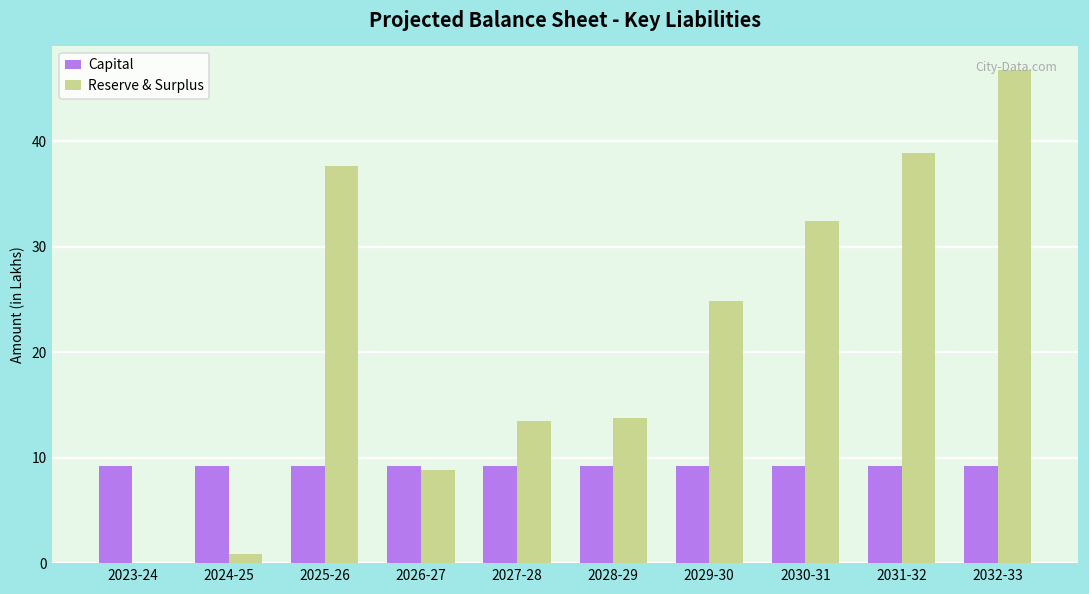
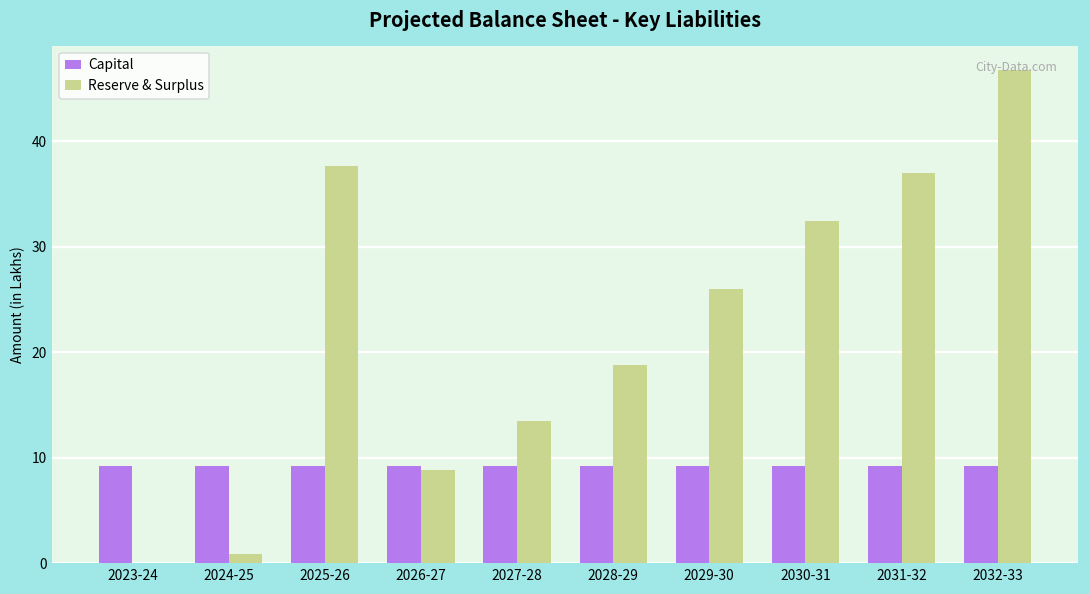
Reserve & Surplus, 2028-29: 14 -> 19
Reserve & Surplus, 2029-30: 25 -> 26
Reserve & Surplus, 2031-32: 39 -> 37
